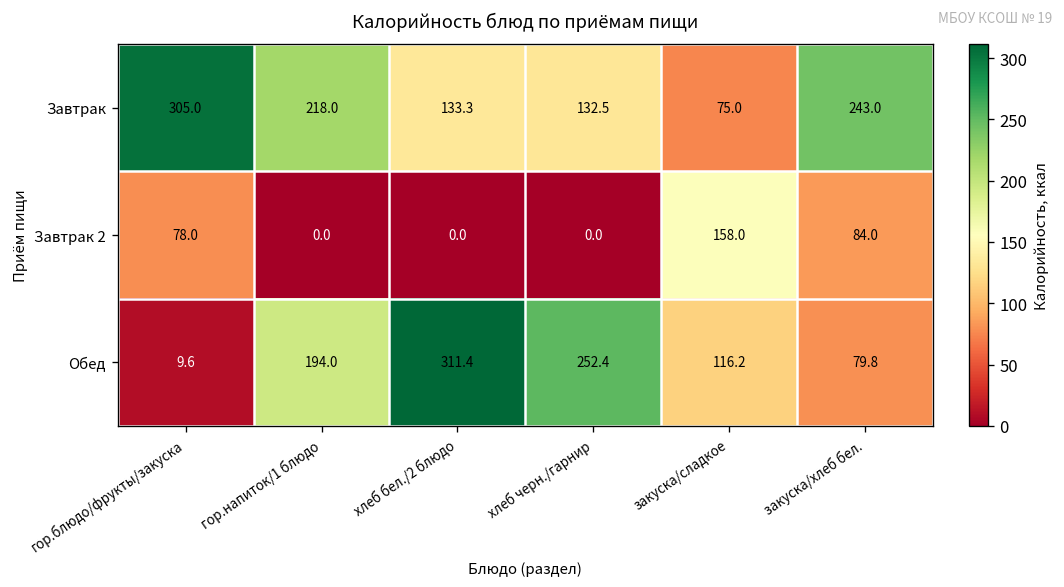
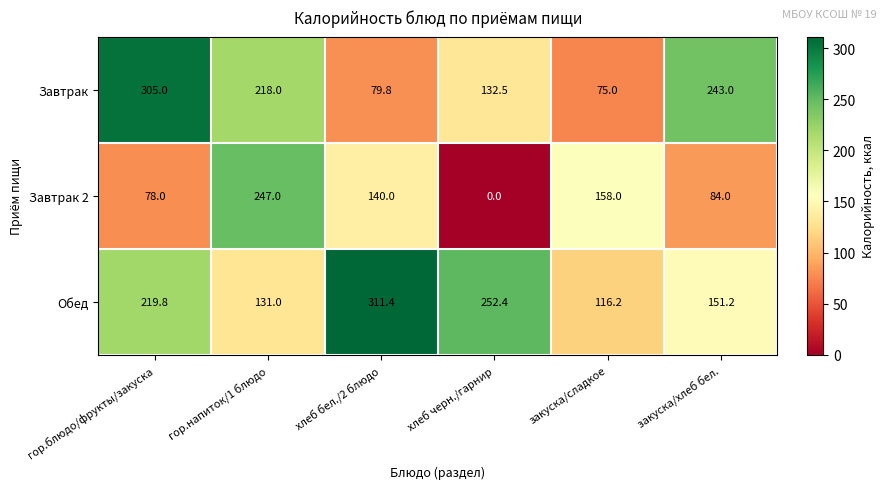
Завтрак, хлеб бел./2 блюдо: 133.3 -> 79.8
Завтрак 2, гор.напиток/1 блюдо: 0.0 -> 247.0
Завтрак 2, хлеб бел./2 блюдо: 0.0 -> 140.0
Обед, гор.блюдо/фрукты/закуска: 9.6 -> 219.8
Обед, гор.напиток/1 блюдо: 194.0 -> 131.0
Обед, закуска/хлеб бел.: 79.8 -> 151.2
